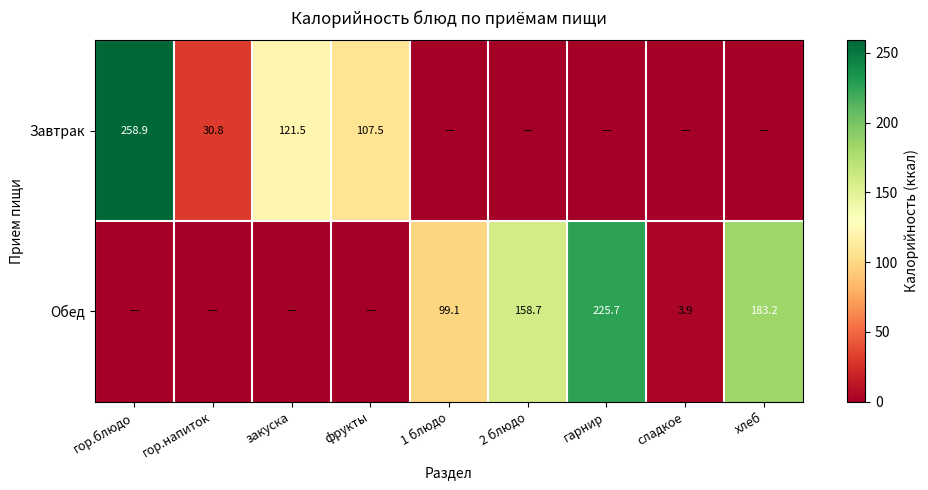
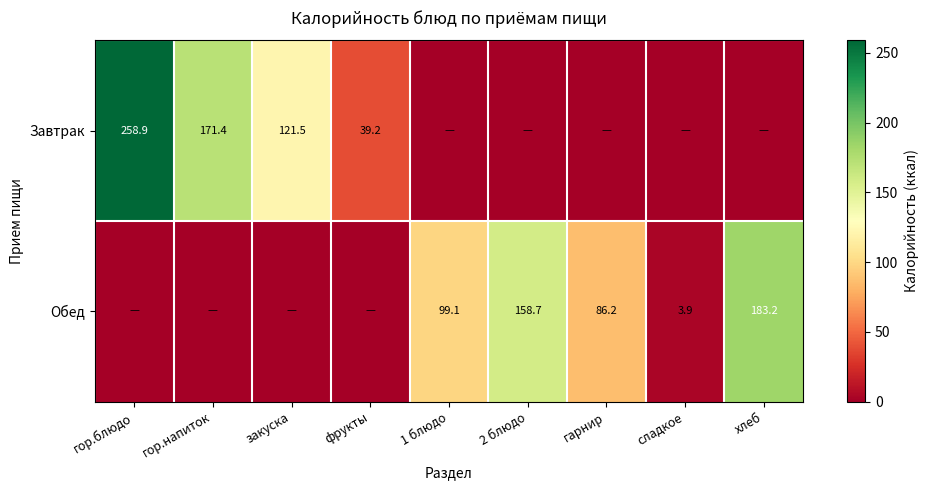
Завтрак, гор.напиток: 30.8 -> 171.4
Завтрак, фрукты: 107.5 -> 39.2
Обед, гарнир: 225.7 -> 86.2
